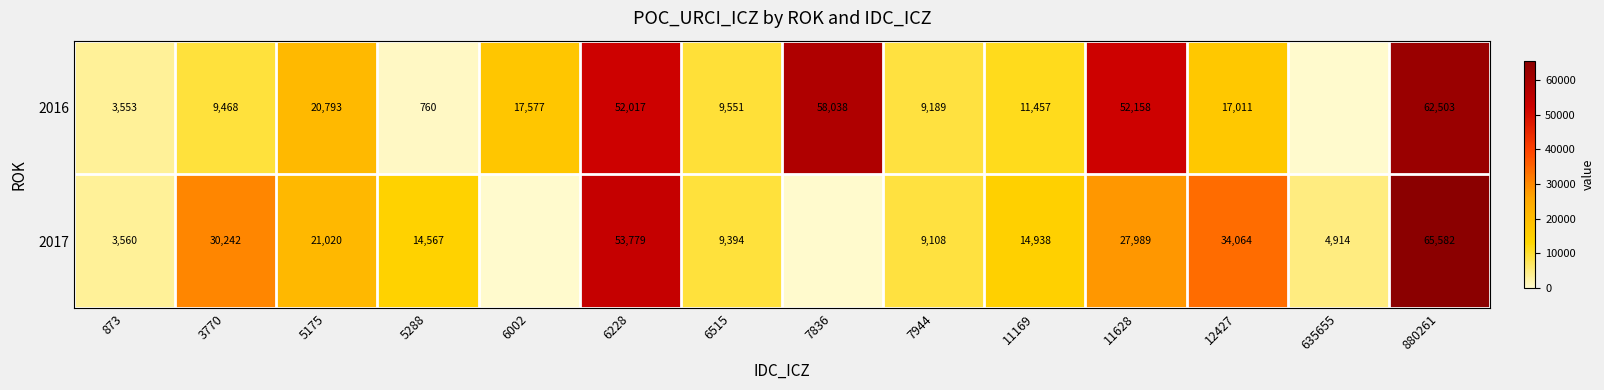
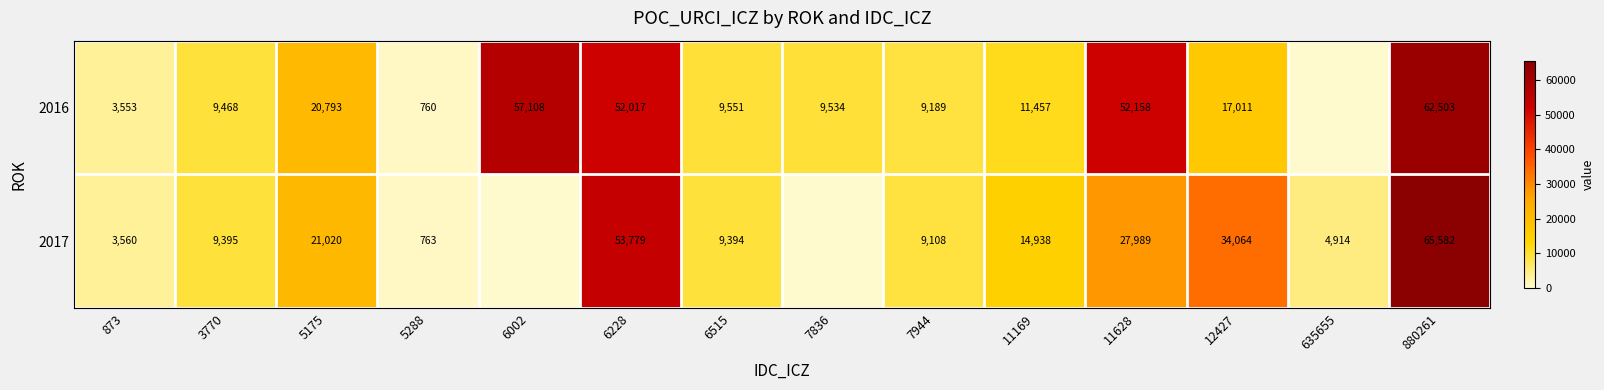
2016, 6002: 17,577 -> 57,108
2016, 7836: 58,038 -> 9,534
2017, 3770: 30,242 -> 9,395
2017, 5288: 14,567 -> 763
